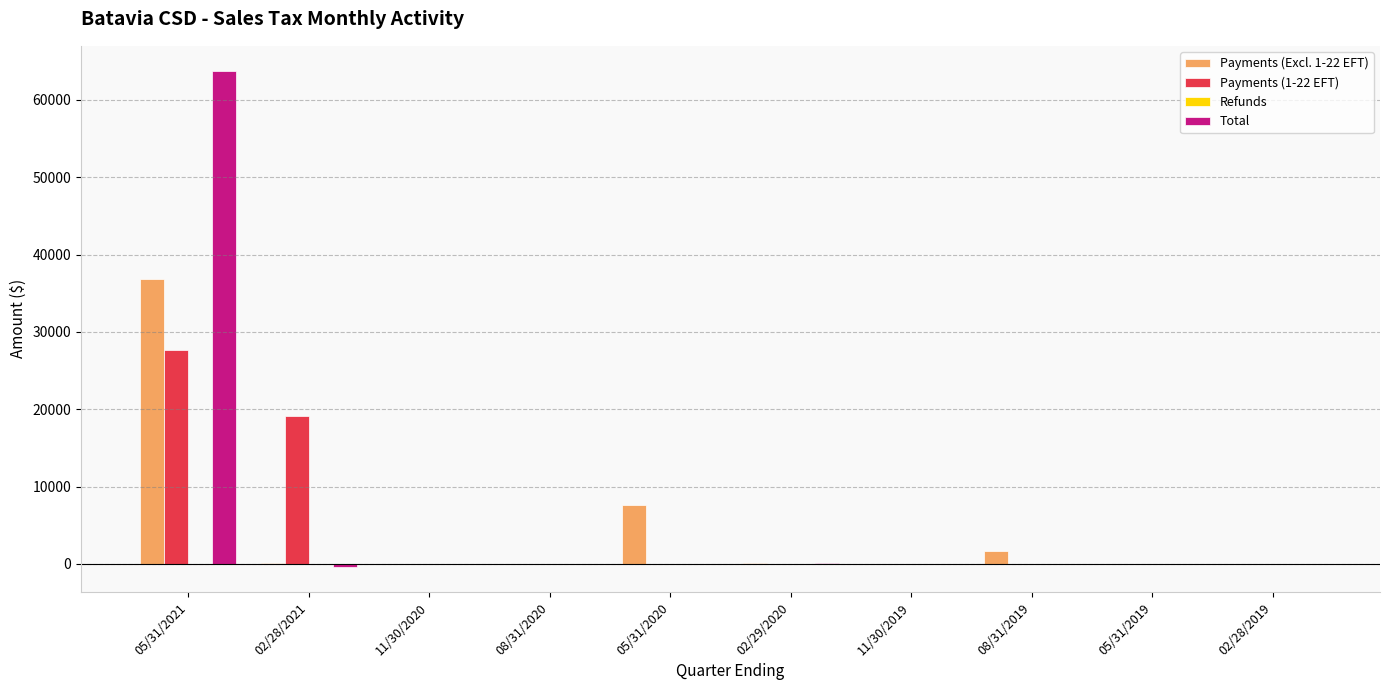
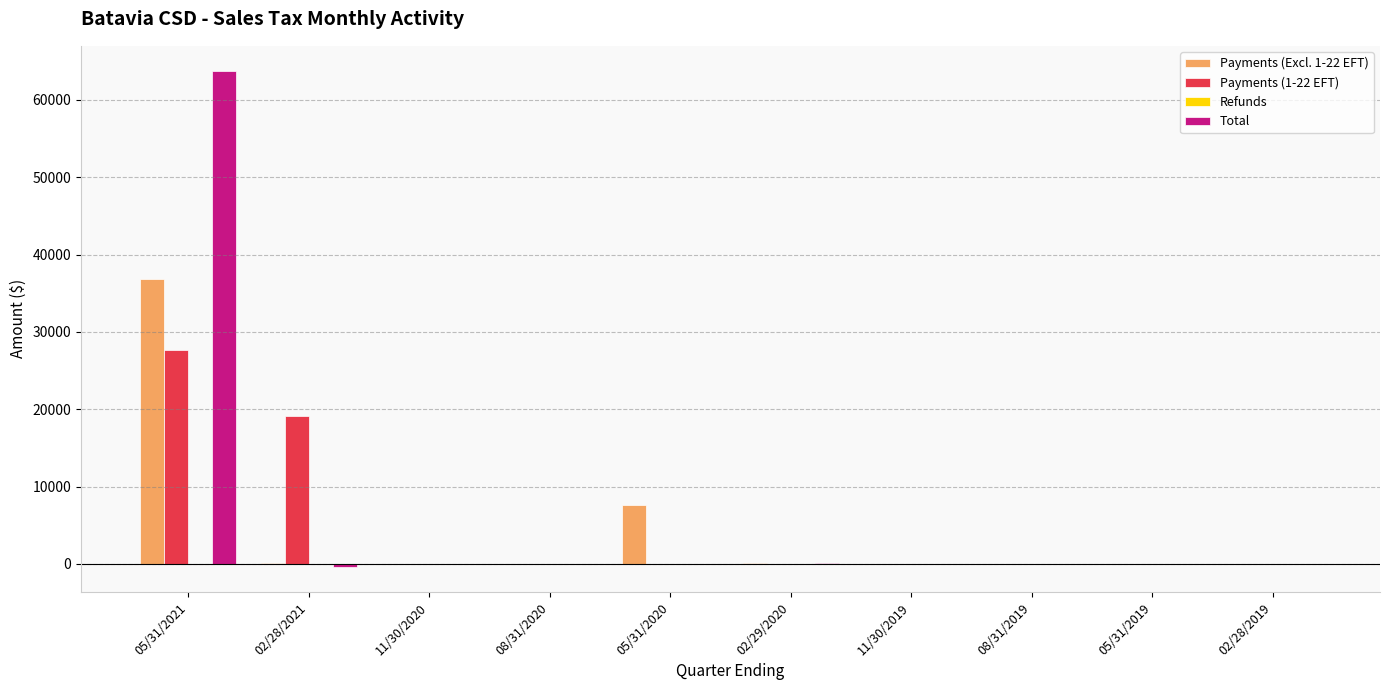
Payments (Excl. 1-22 EFT), 08/31/2019: 2000 -> 0
